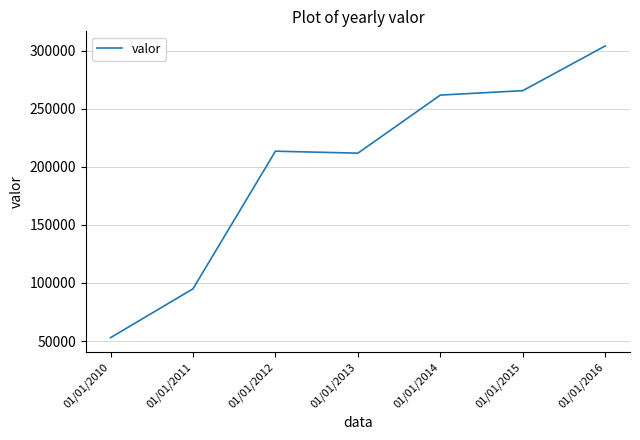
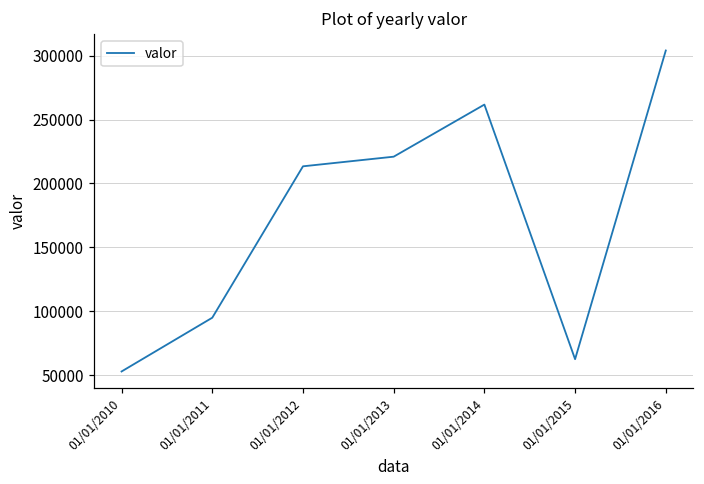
01/01/2013: 212000 -> 221000
01/01/2015: 266000 -> 62000
